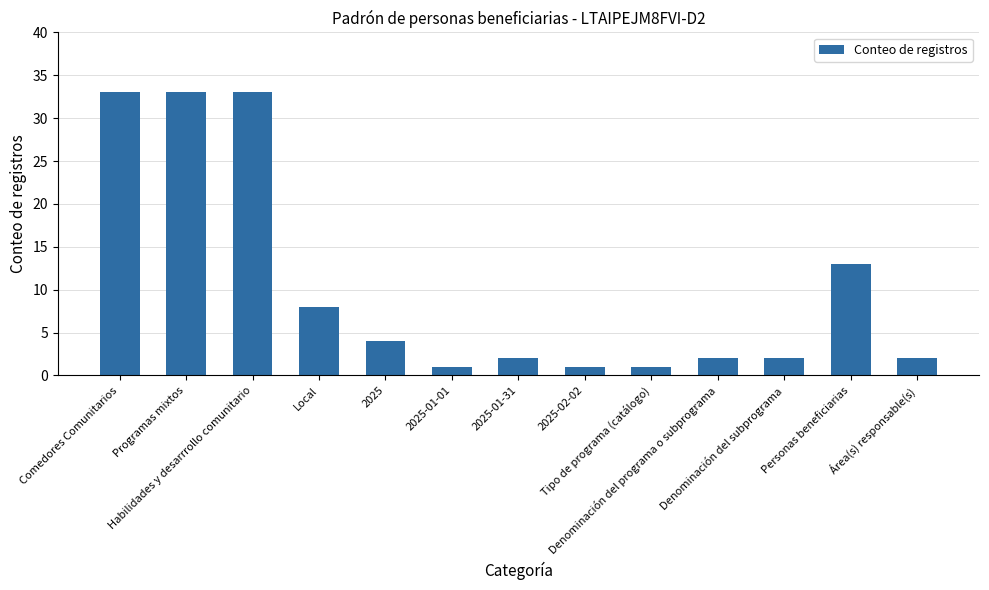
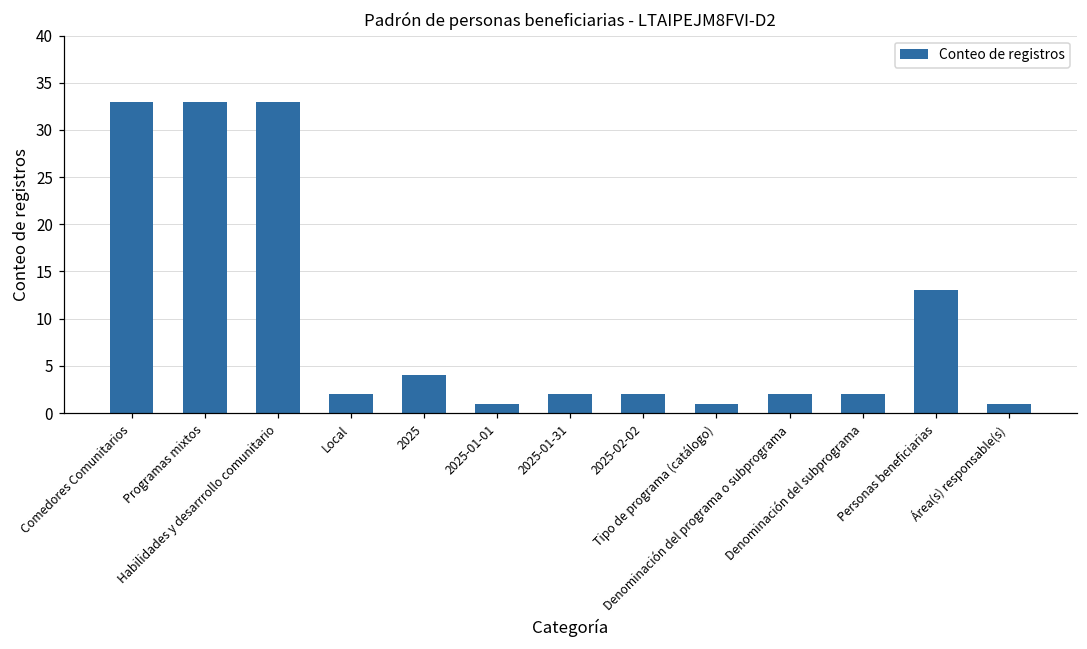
Local: 8 -> 2
2025-02-02: 1 -> 2
Área(s) responsable(s): 2 -> 1
